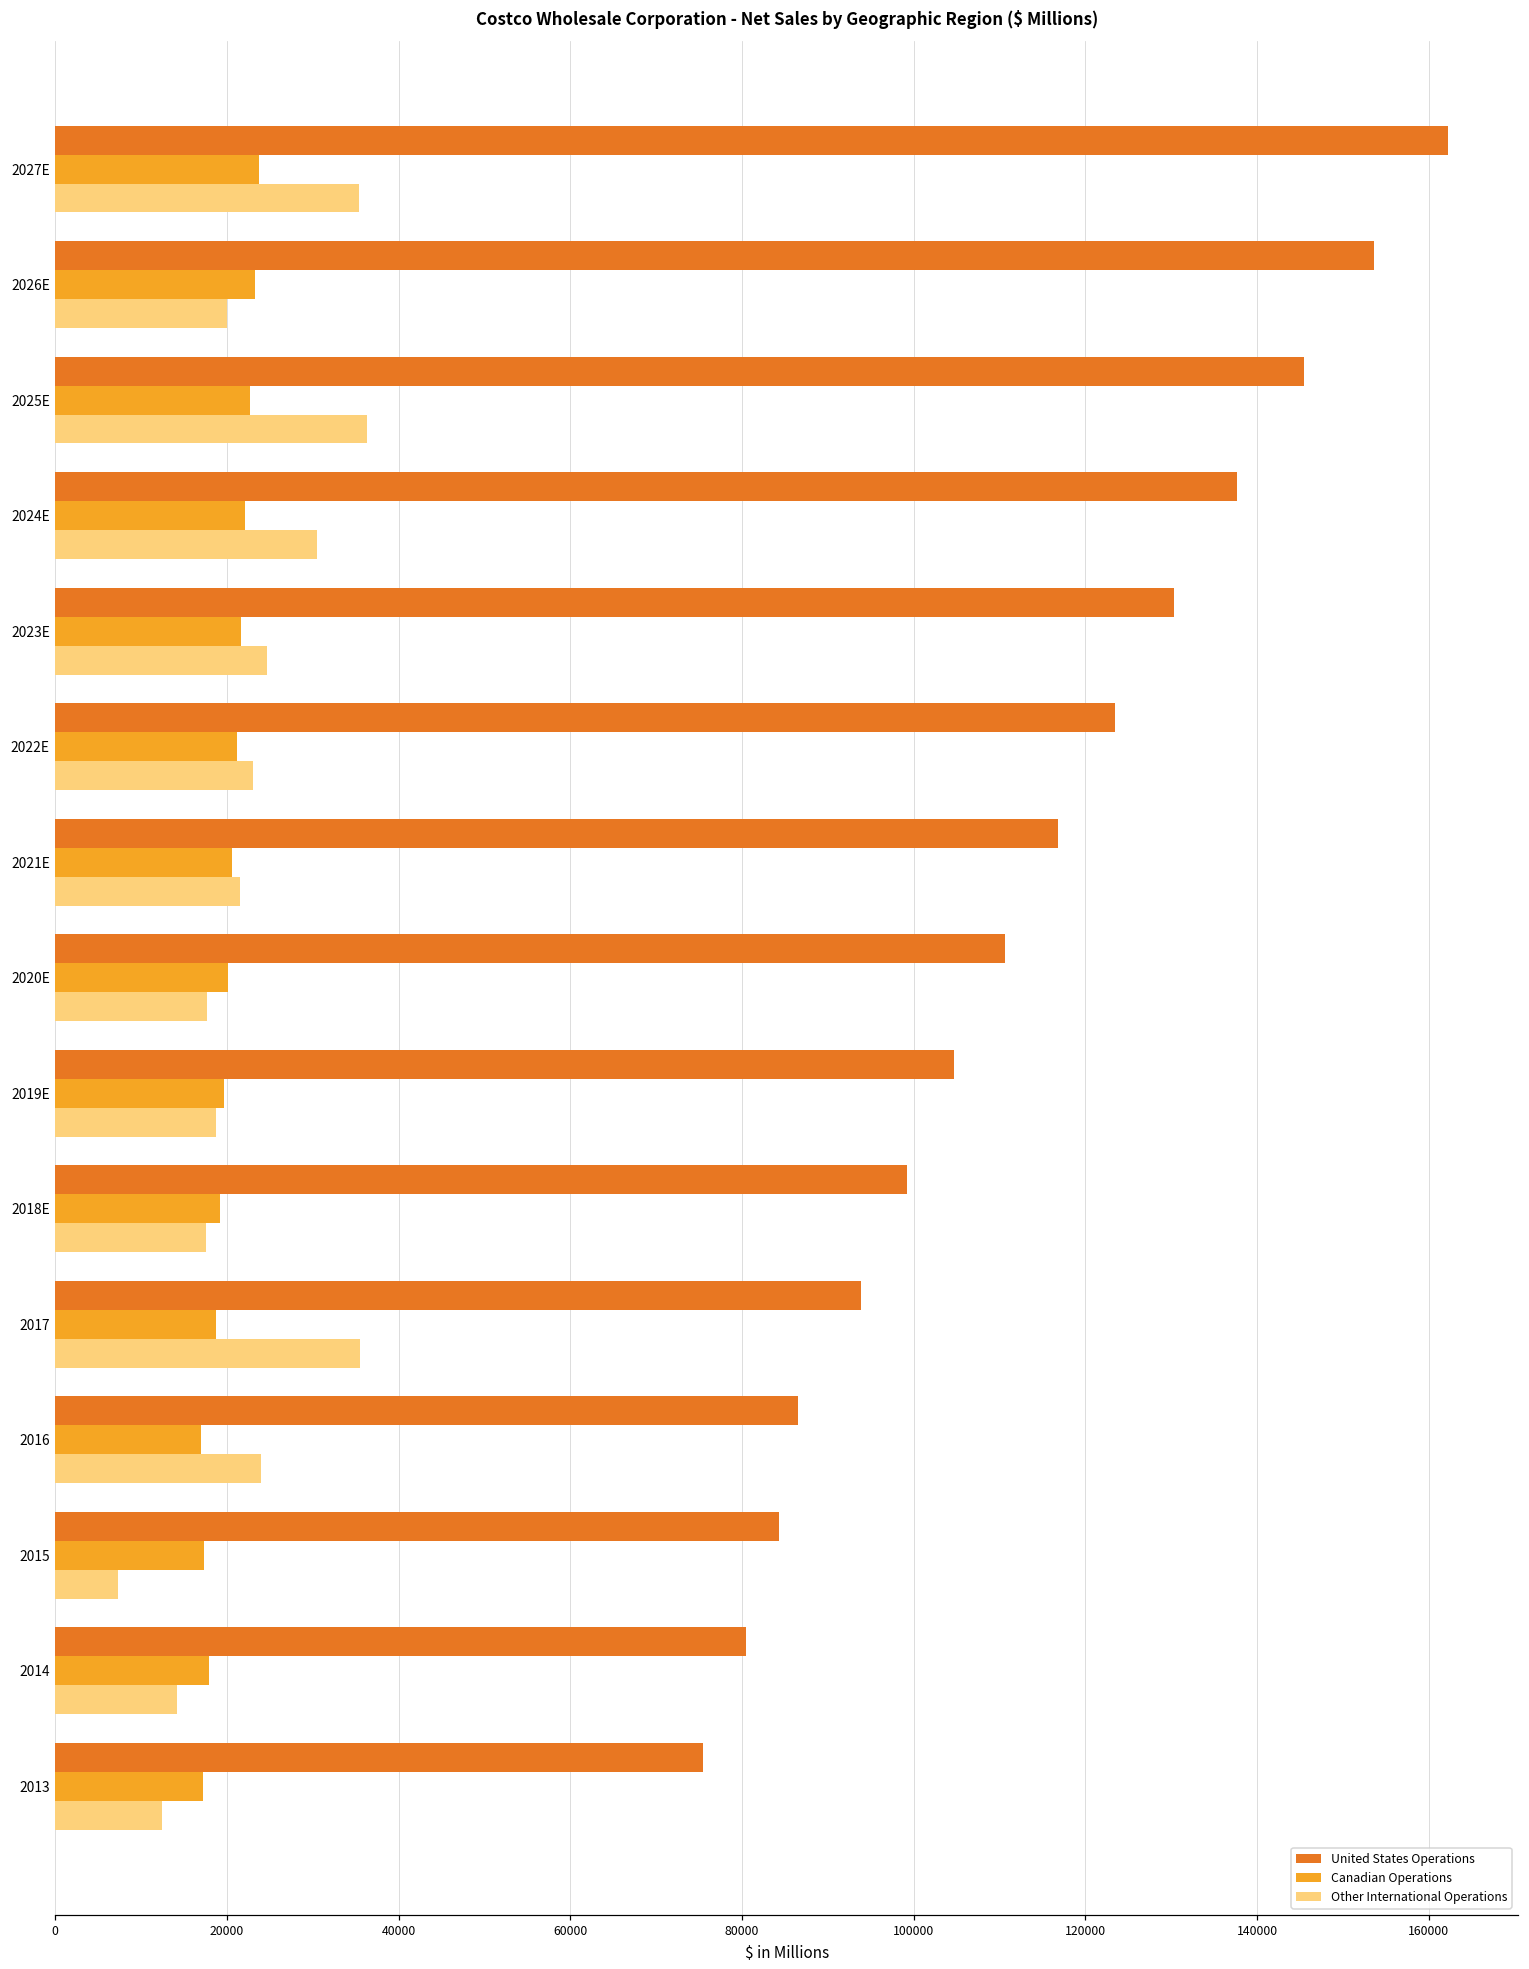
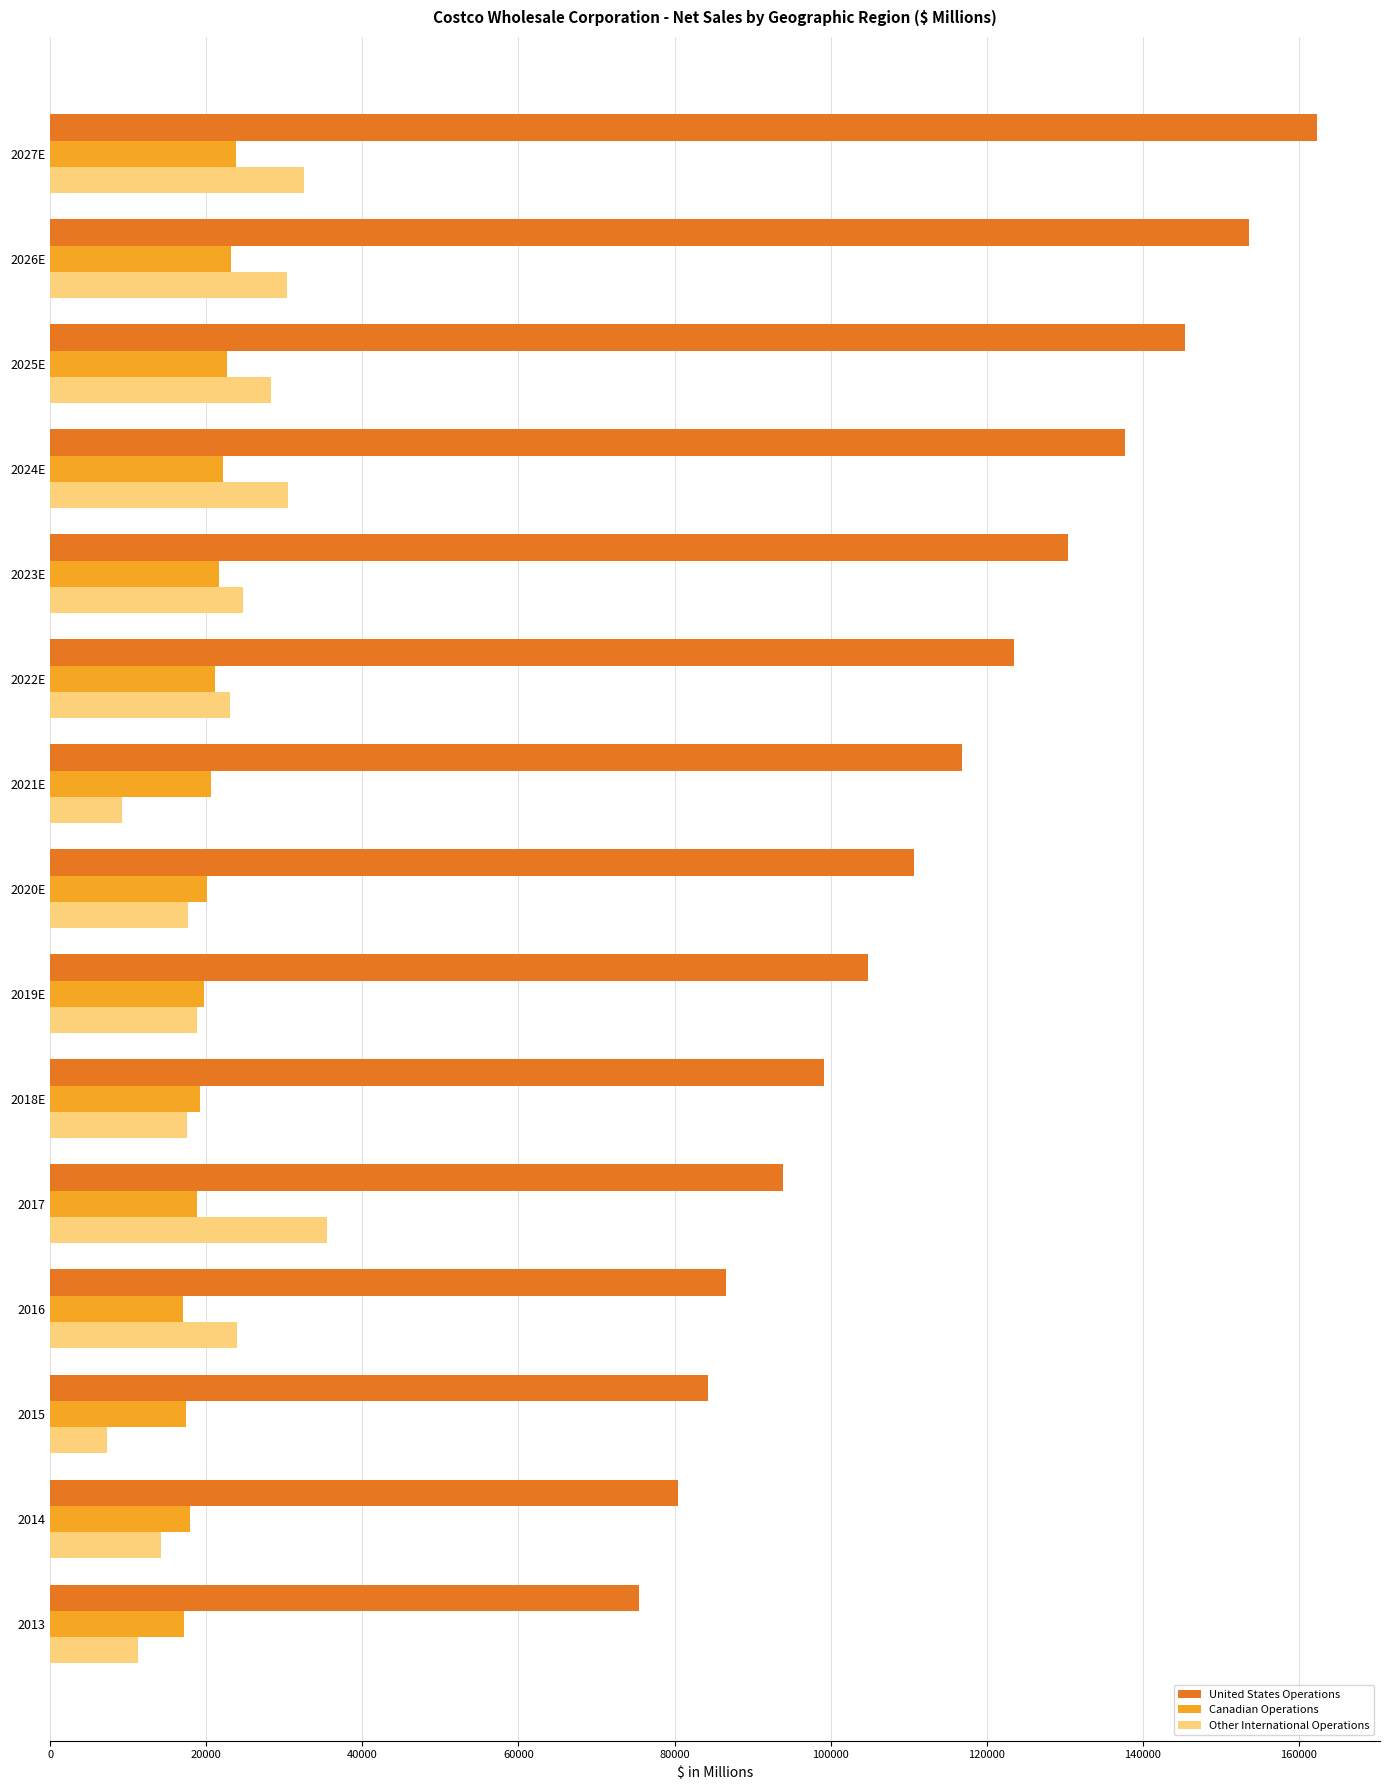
Other International Operations, 2027E: 35000 -> 32000
Other International Operations, 2026E: 20000 -> 30000
Other International Operations, 2025E: 36000 -> 28000
Other International Operations, 2021E: 22000 -> 9000
Other International Operations, 2013: 12000 -> 11000
